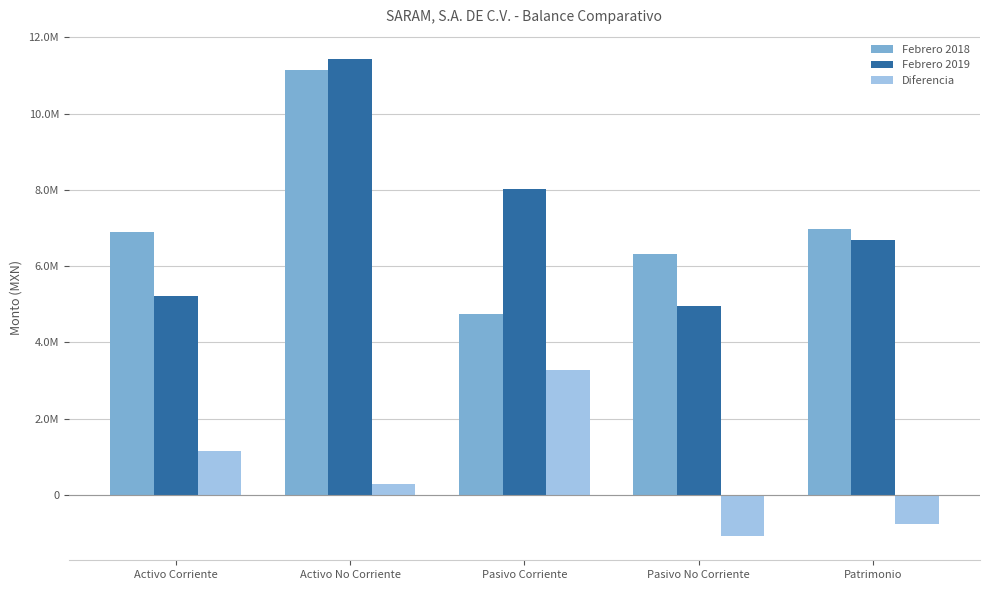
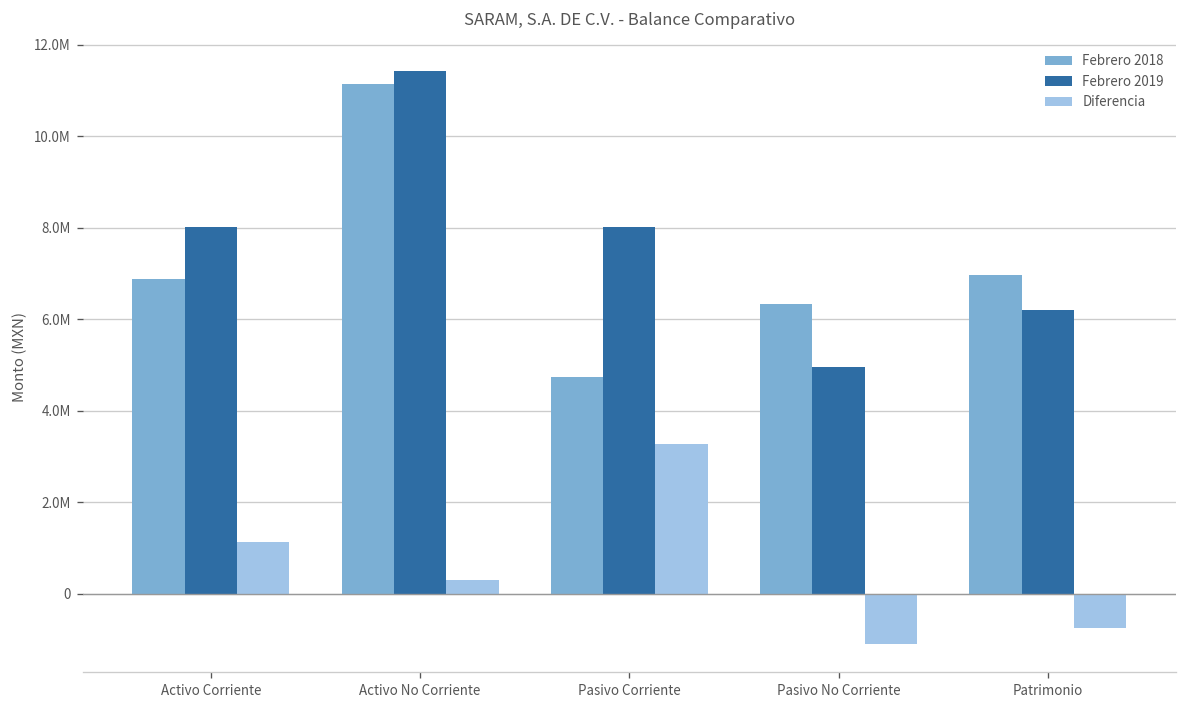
Febrero 2019, Activo Corriente: 5200000 -> 8000000
Febrero 2019, Patrimonio: 6700000 -> 6200000
